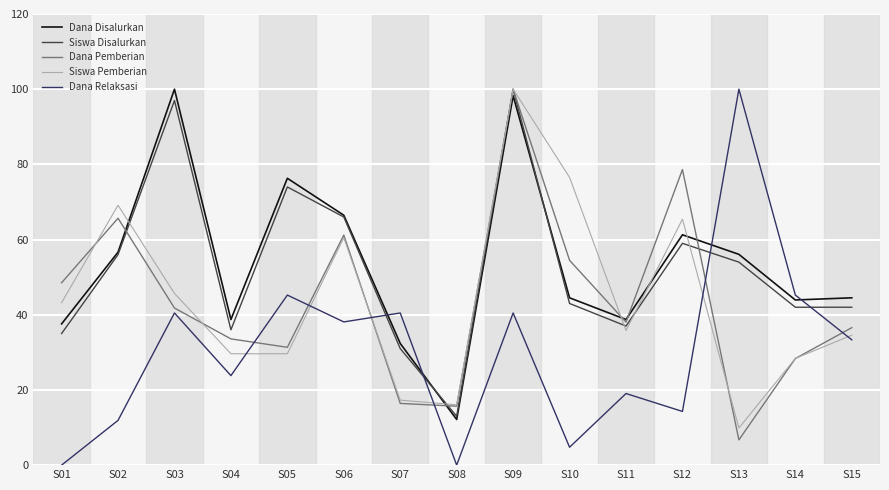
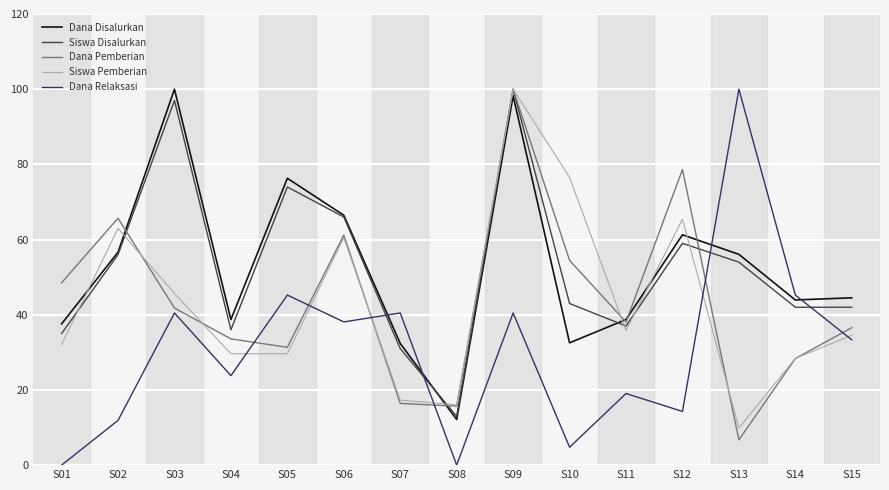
Siswa Pemberian, S01: 43 -> 32
Siswa Pemberian, S02: 69 -> 63
Dana Disalurkan, S10: 45 -> 33
